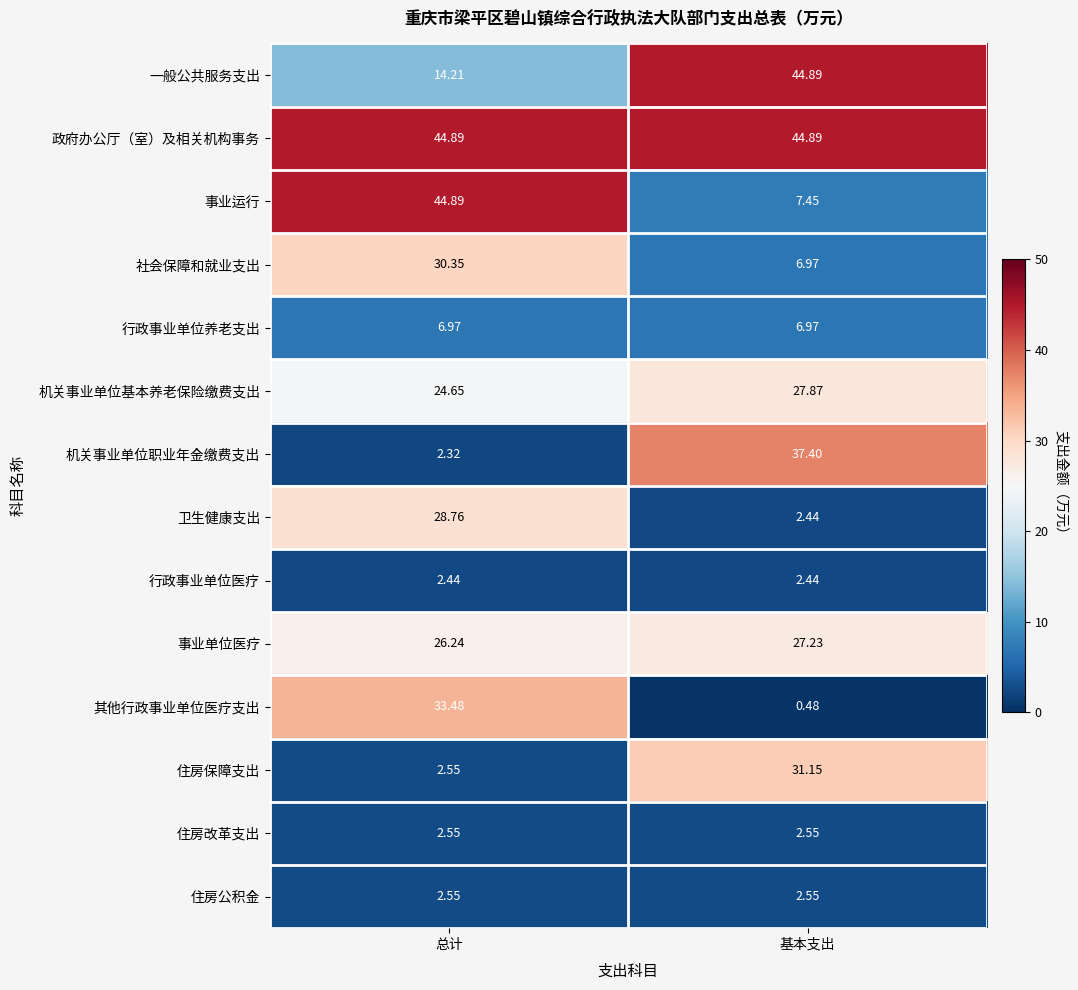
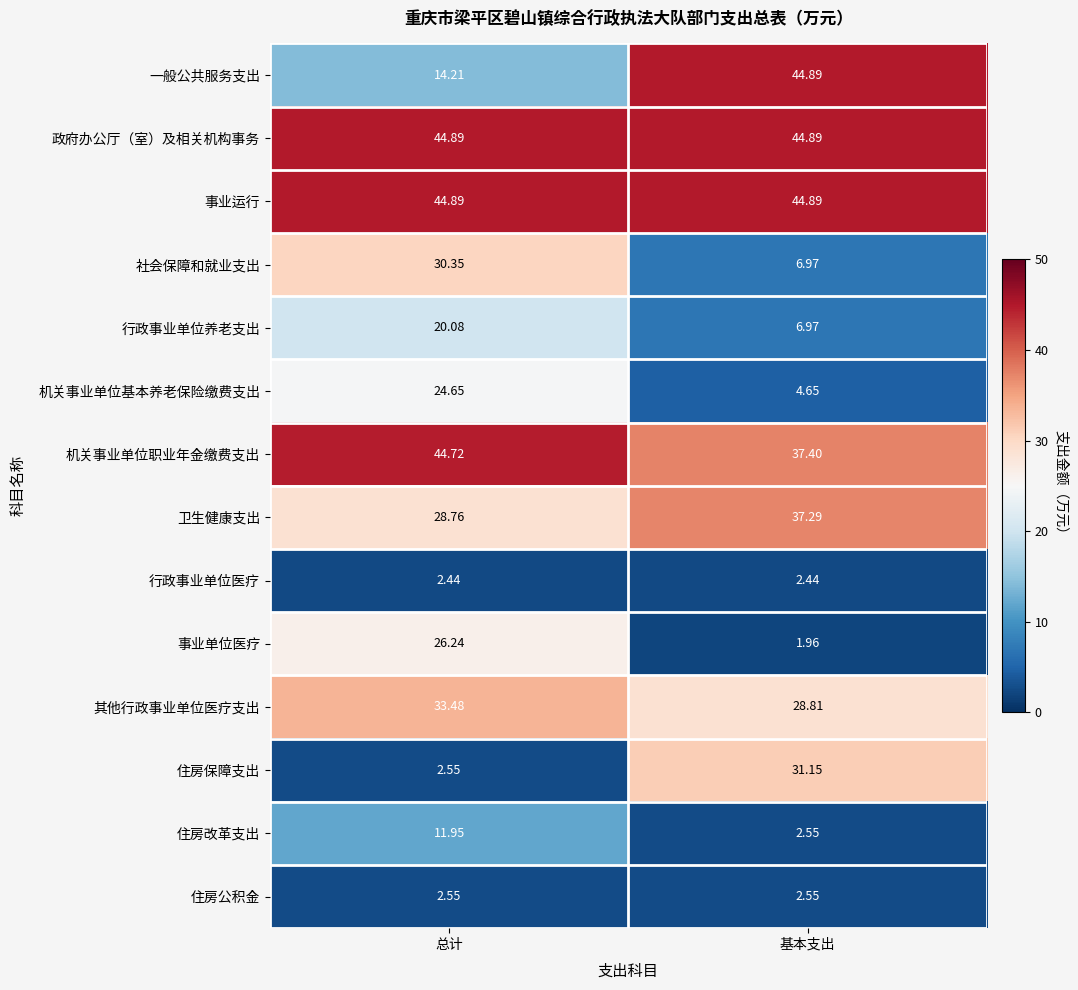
事业运行, 基本支出: 7.45 -> 44.89
行政事业单位养老支出, 总计: 6.97 -> 20.08
机关事业单位基本养老保险缴费支出, 基本支出: 27.87 -> 4.65
机关事业单位职业年金缴费支出, 总计: 2.32 -> 44.72
卫生健康支出, 基本支出: 2.44 -> 37.29
事业单位医疗, 基本支出: 27.23 -> 1.96
其他行政事业单位医疗支出, 基本支出: 0.48 -> 28.81
住房改革支出, 总计: 2.55 -> 11.95
